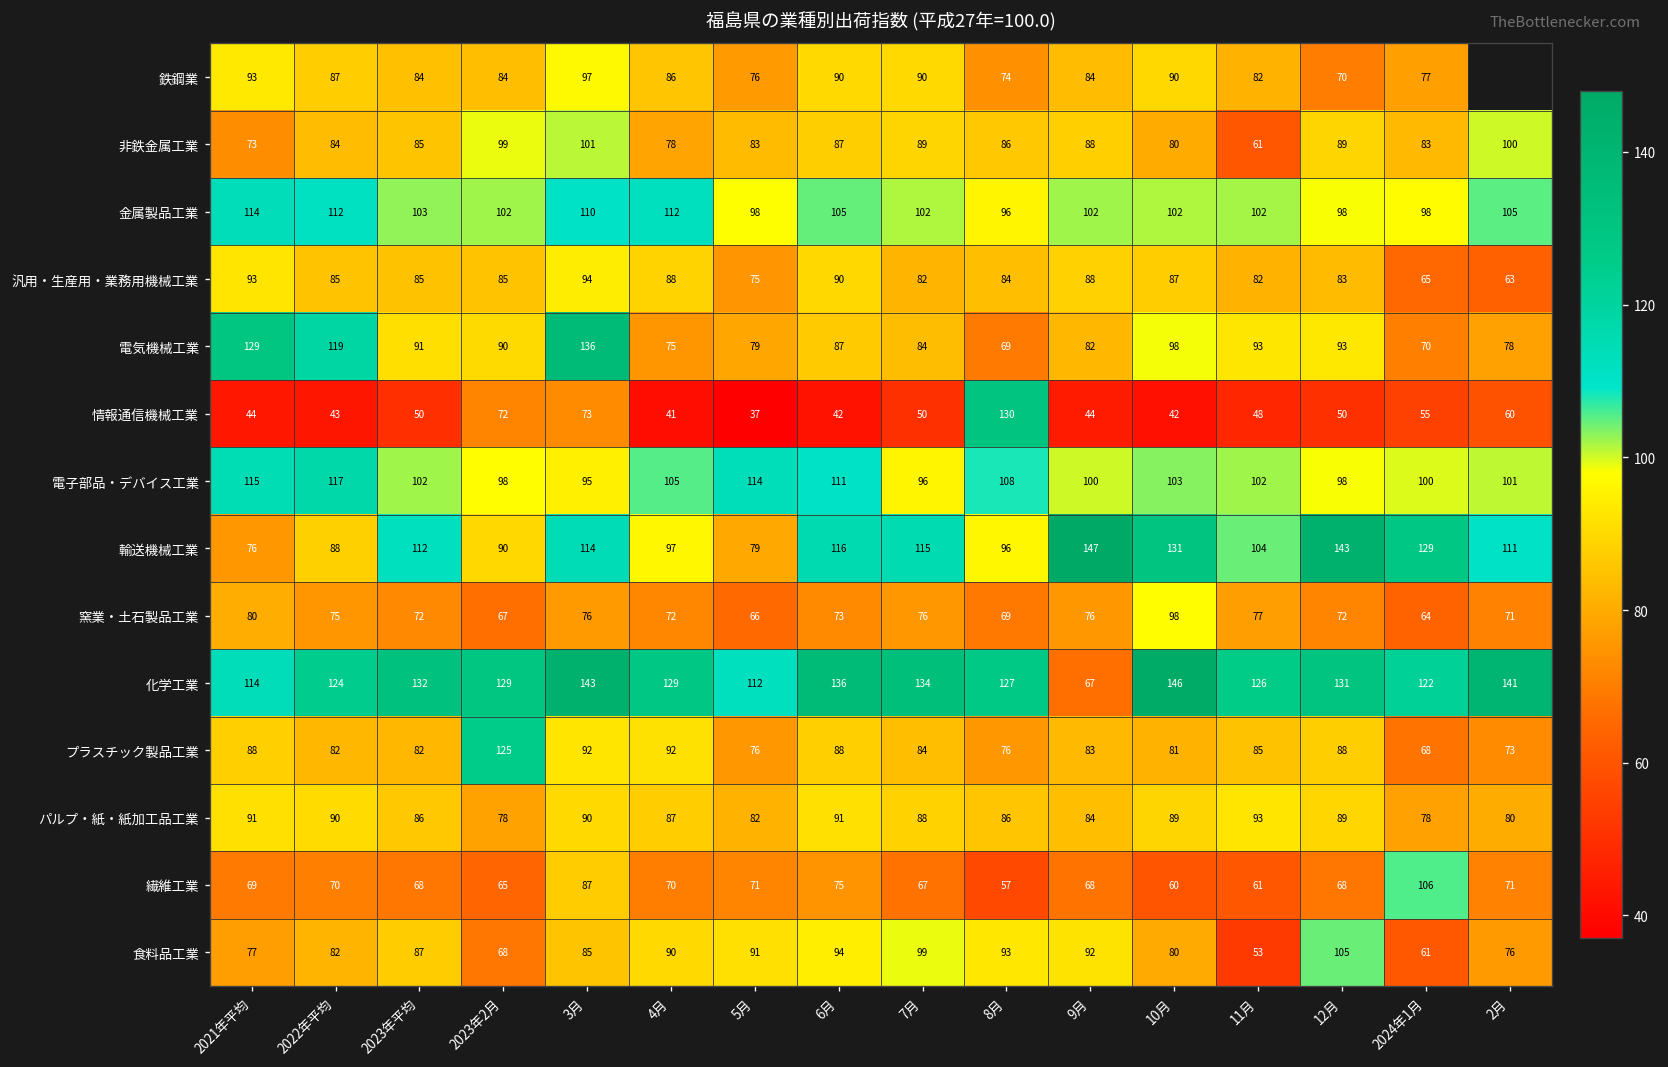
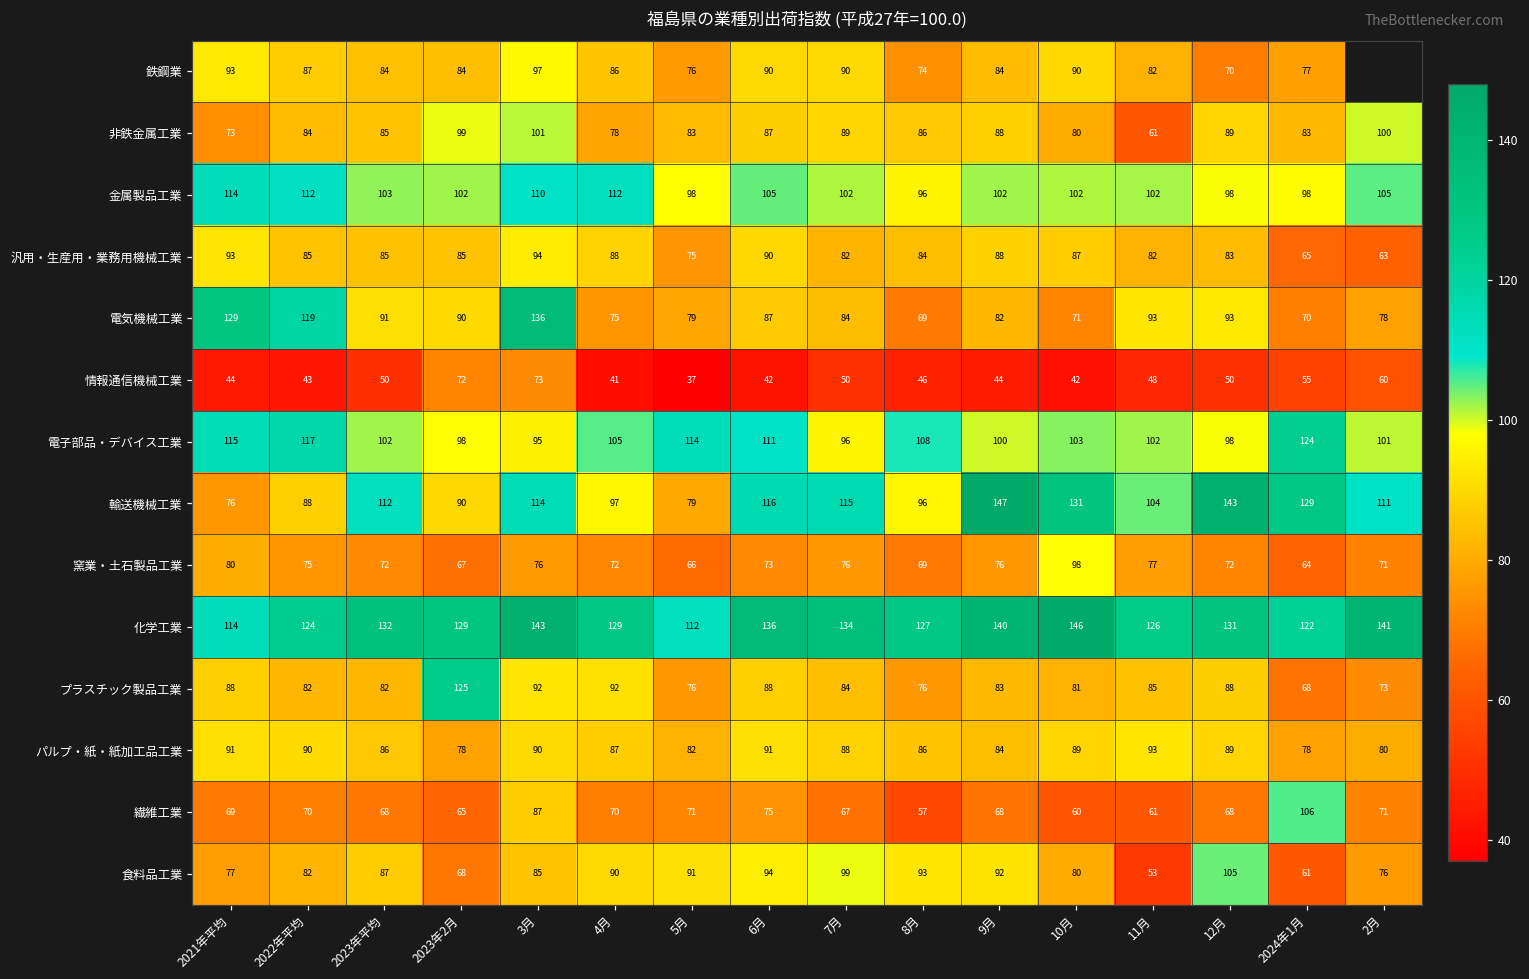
電気機械工業, 10月: 98 -> 71
情報通信機械工業, 8月: 130 -> 46
電子部品・デバイス工業, 2024年1月: 100 -> 124
化学工業, 9月: 67 -> 140
